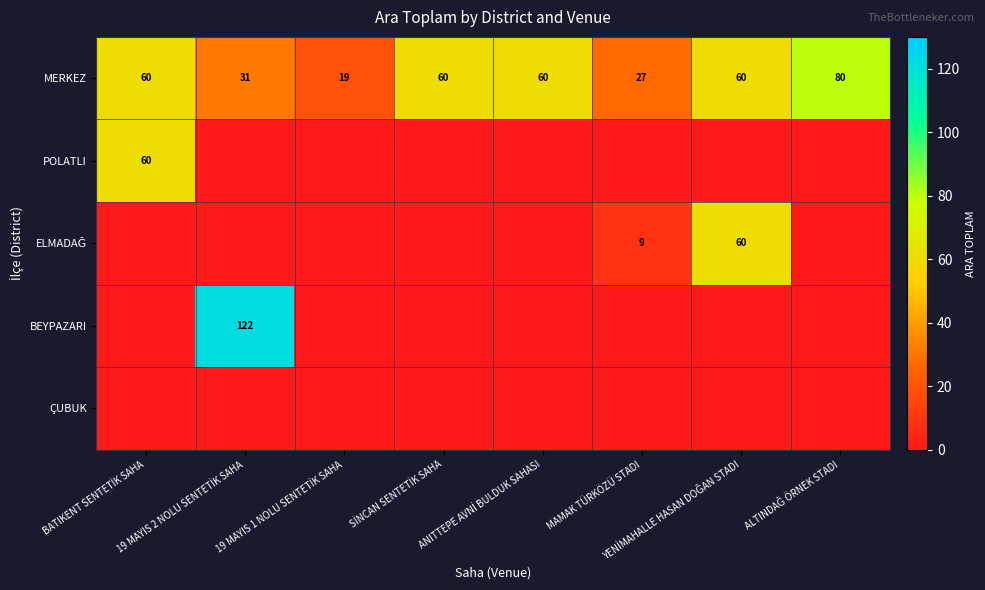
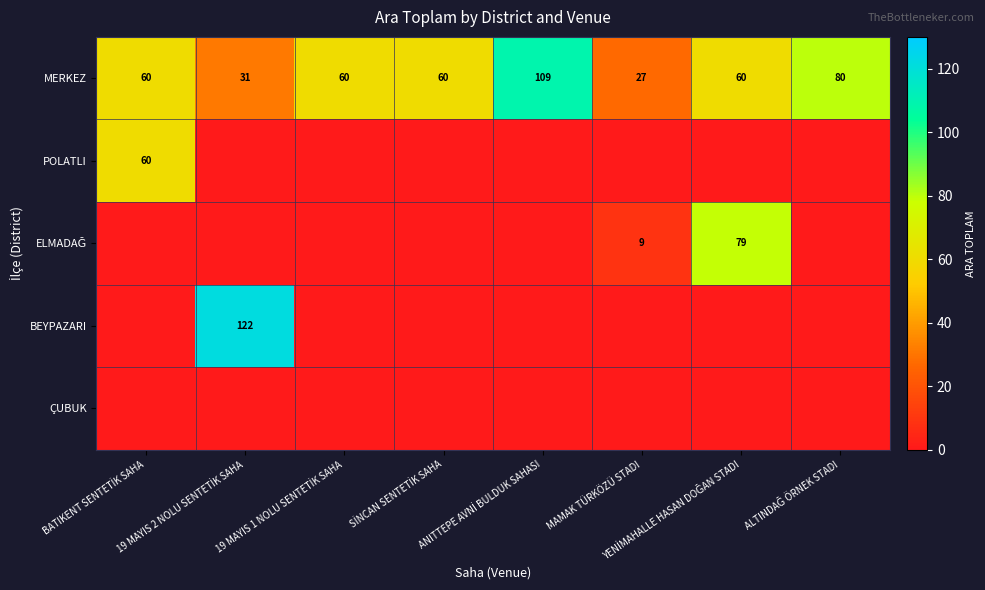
MERKEZ, 19 MAYIS 1 NOLU SENTETİK SAHA: 19 -> 60
MERKEZ, ANITTEPE AVNİ BULDUK SAHASI: 60 -> 109
ELMADAĞ, YENİMAHALLE HASAN DOĞAN STADI: 60 -> 79
